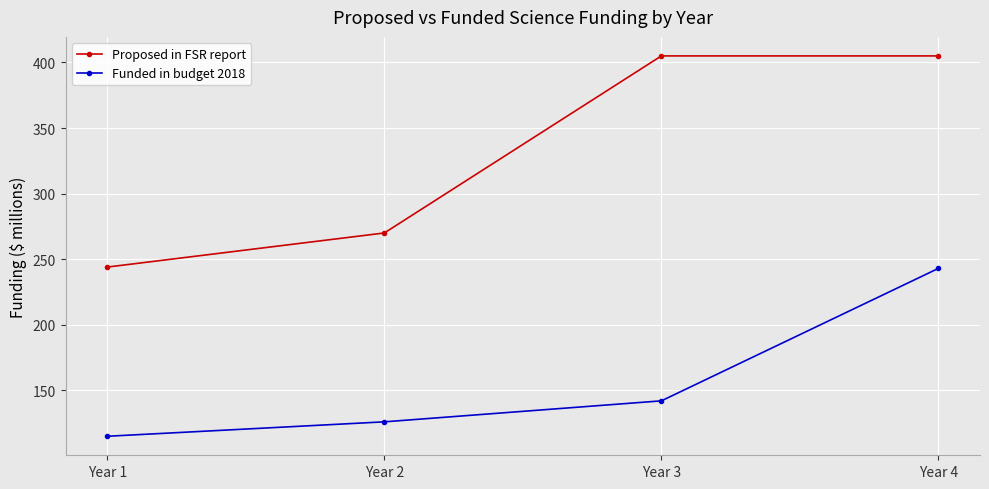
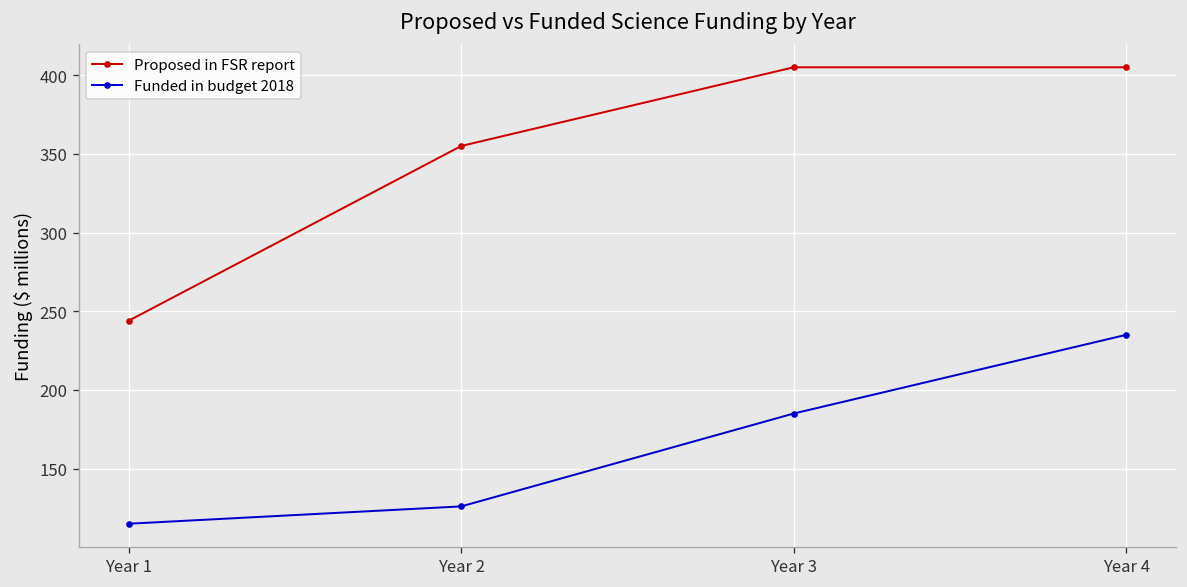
Proposed in FSR report, Year 2: 270 -> 355
Funded in budget 2018, Year 3: 142 -> 185
Funded in budget 2018, Year 4: 243 -> 235
